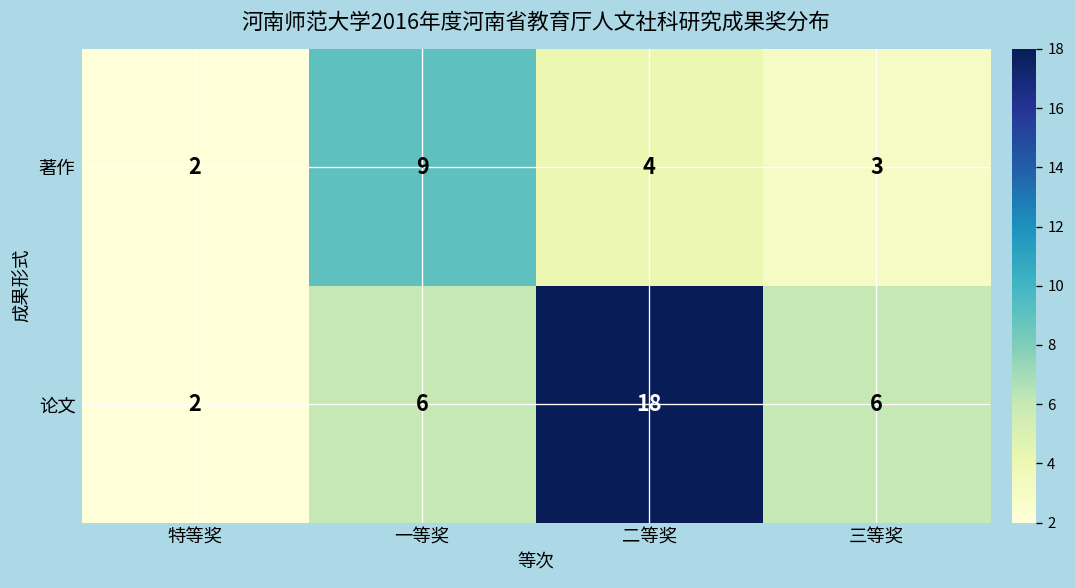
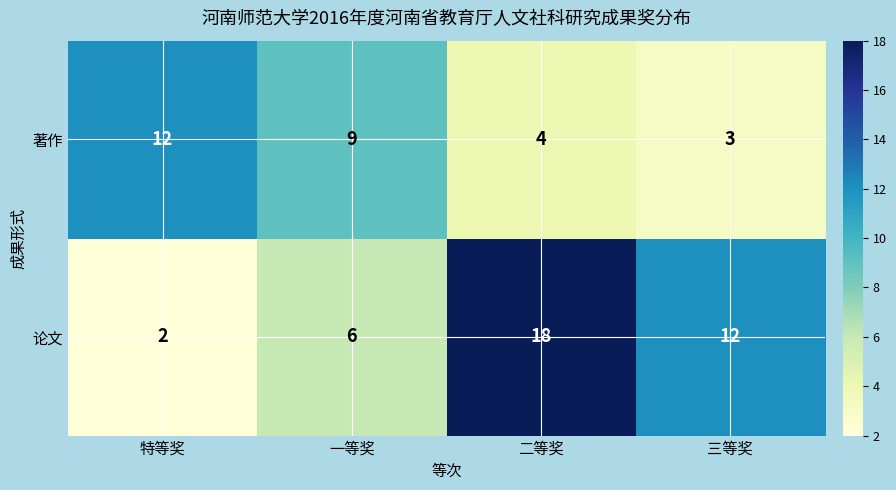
著作, 特等奖: 2 -> 12
论文, 三等奖: 6 -> 12
